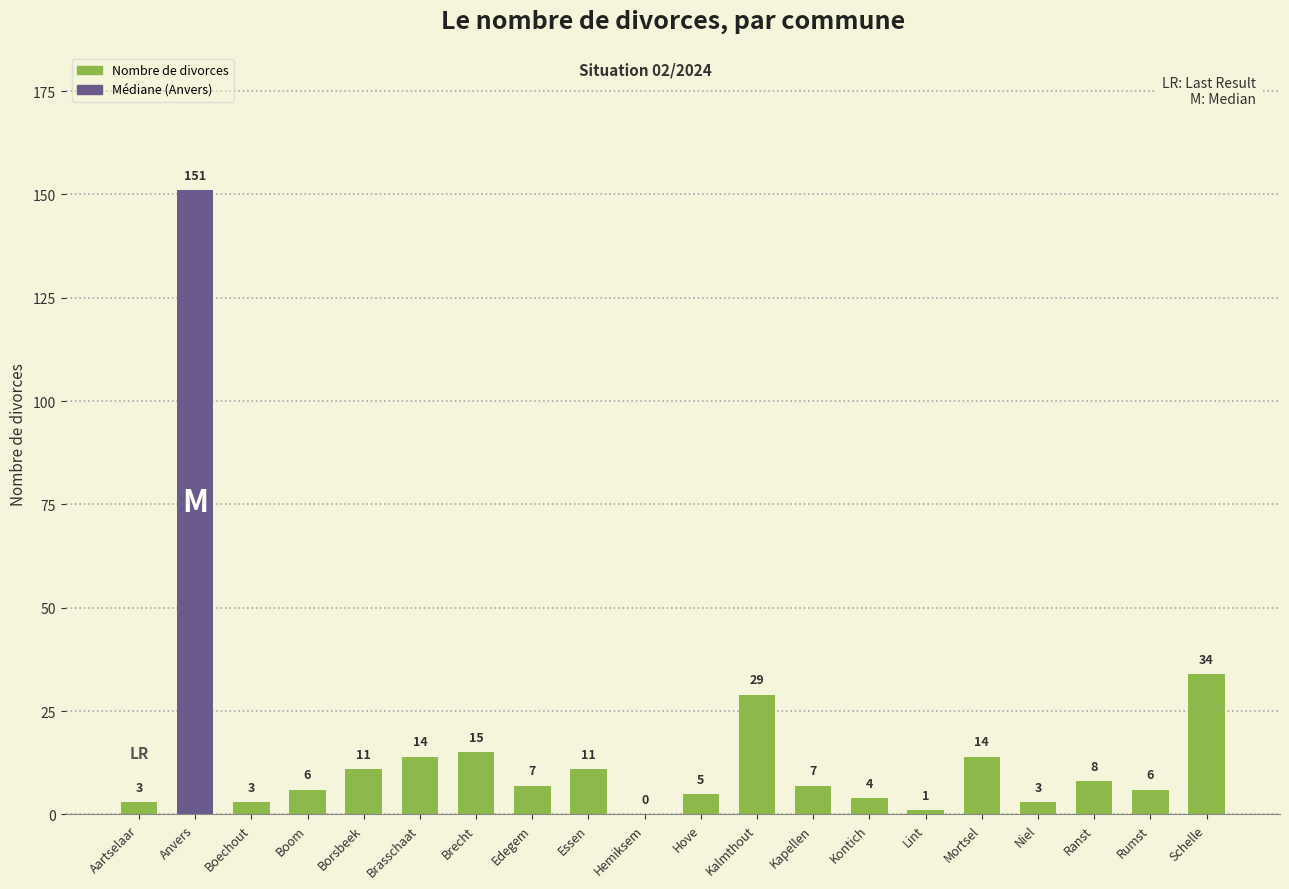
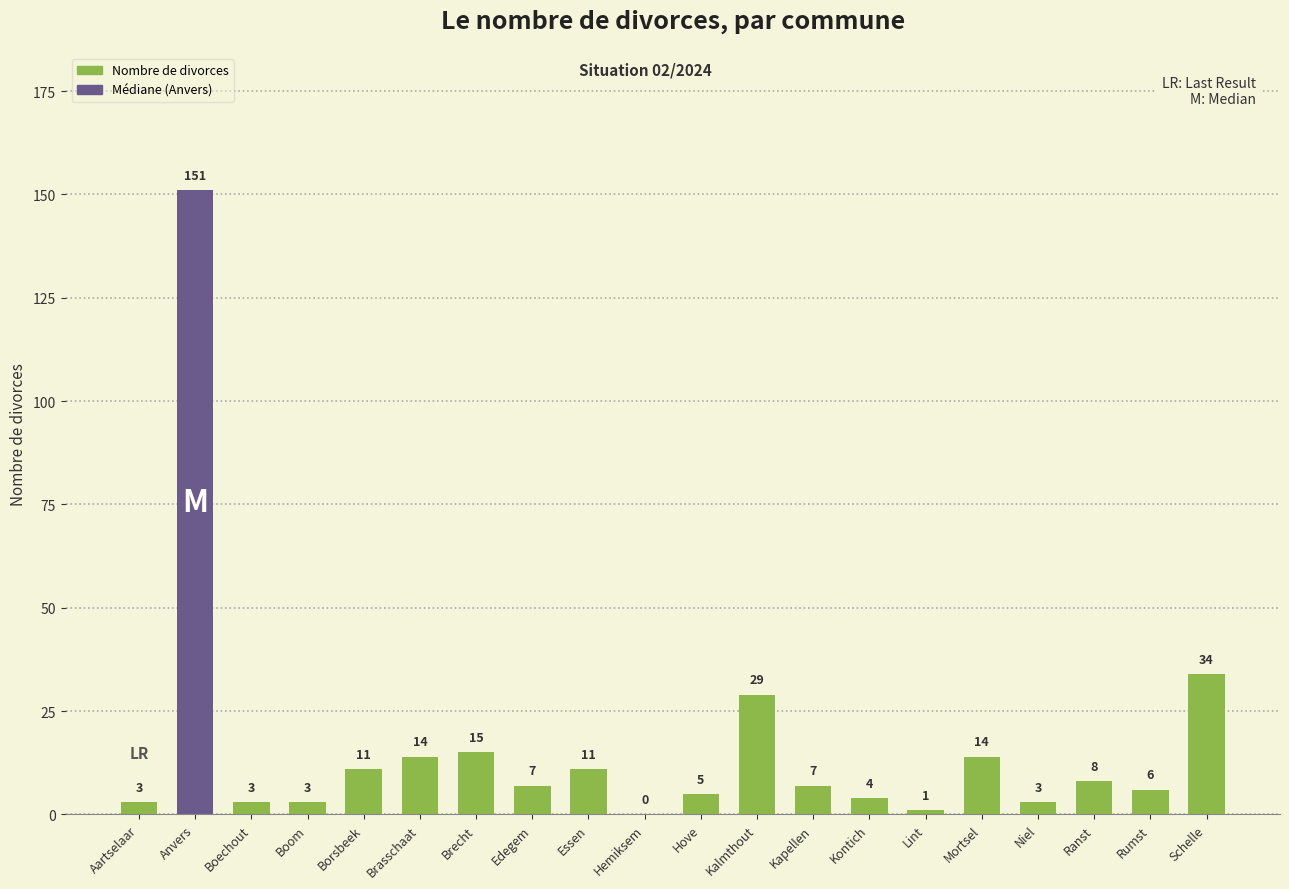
Boom: 6 -> 3
